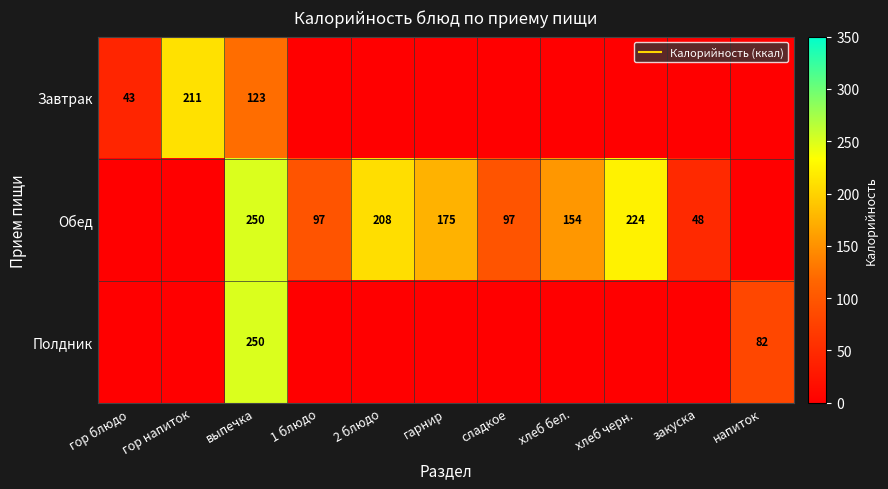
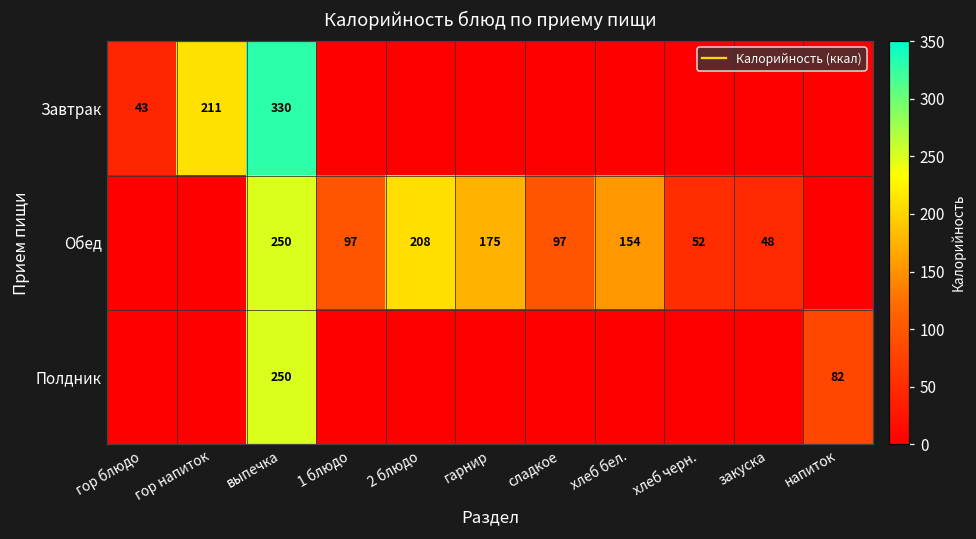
Завтрак, выпечка: 123 -> 330
Обед, хлеб черн.: 224 -> 52
